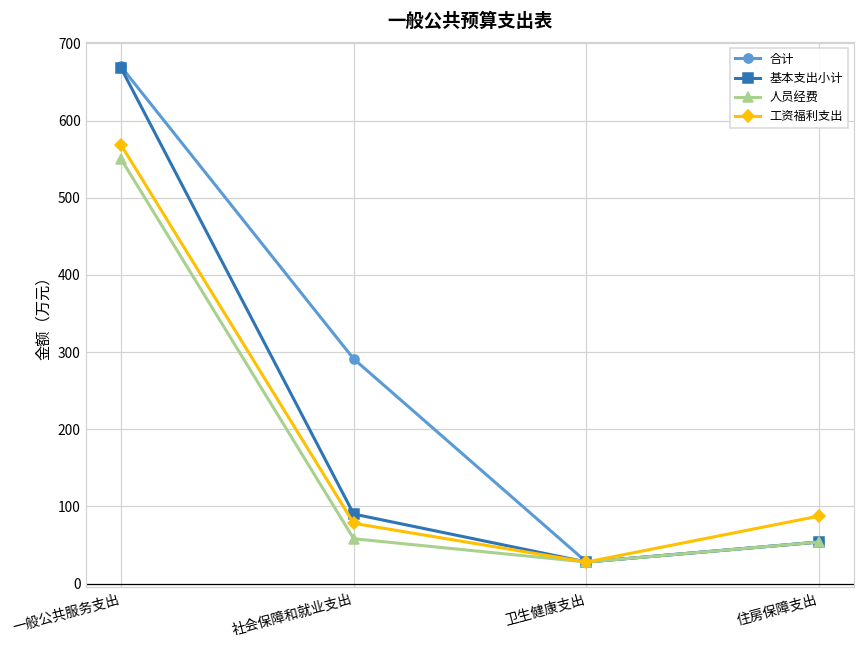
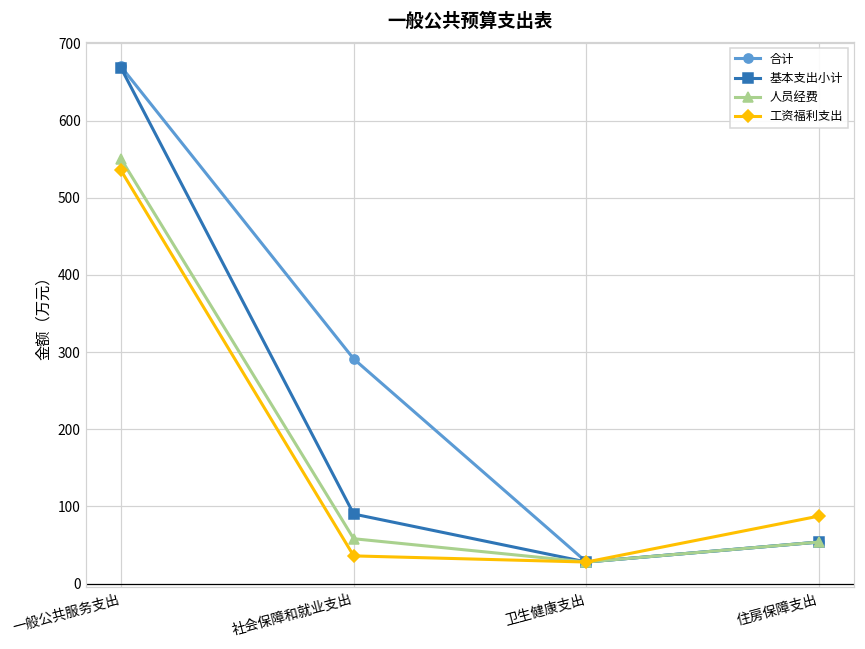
工资福利支出, 一般公共服务支出: 570 -> 540
工资福利支出, 社会保障和就业支出: 80 -> 40
